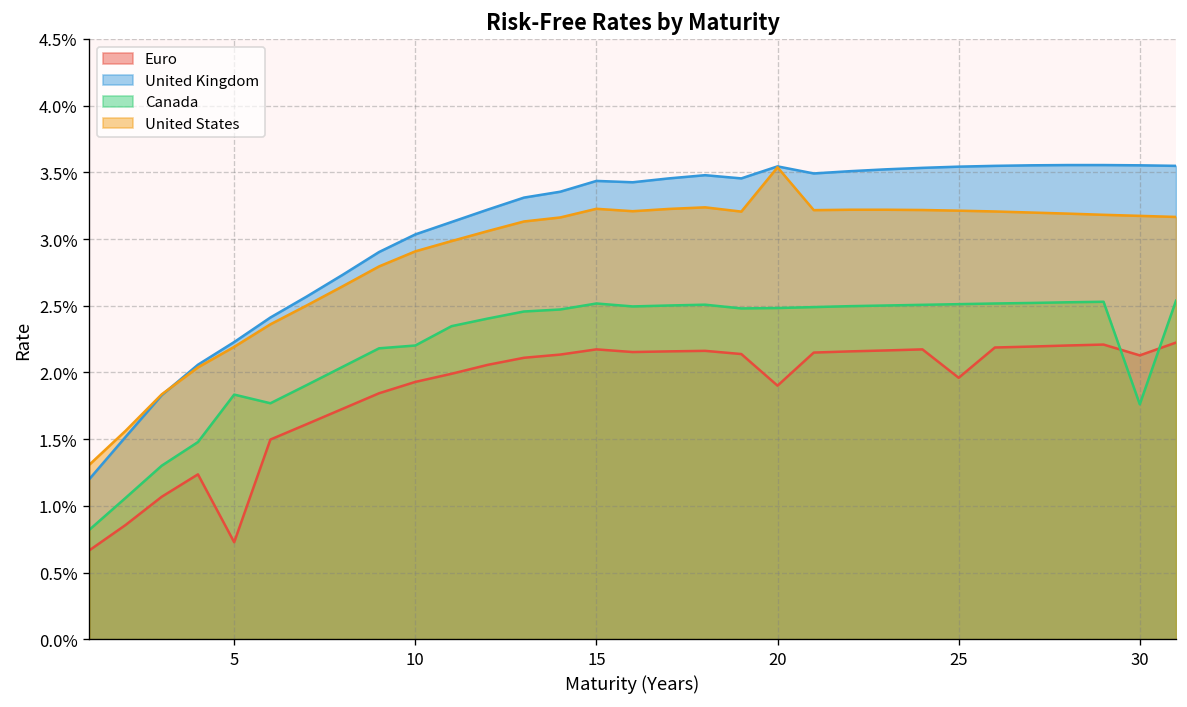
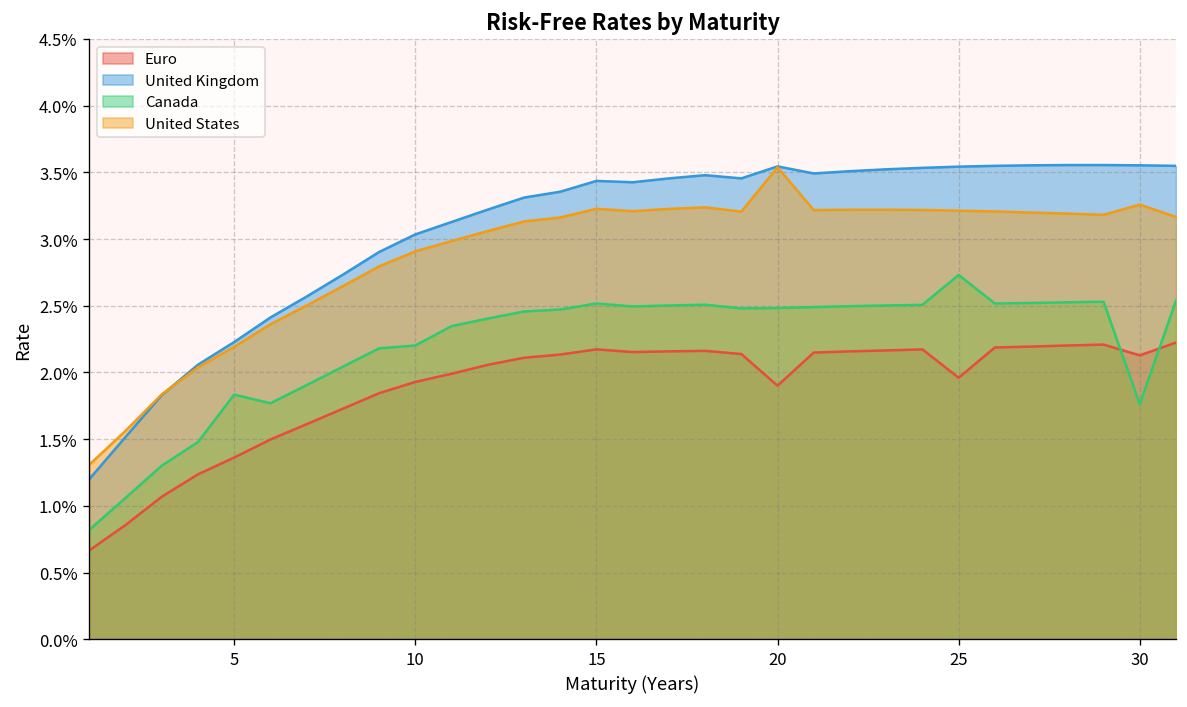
Euro, 5: 0.73% -> 1.36%
Canada, 25: 2.51% -> 2.73%
United States, 30: 3.17% -> 3.26%
